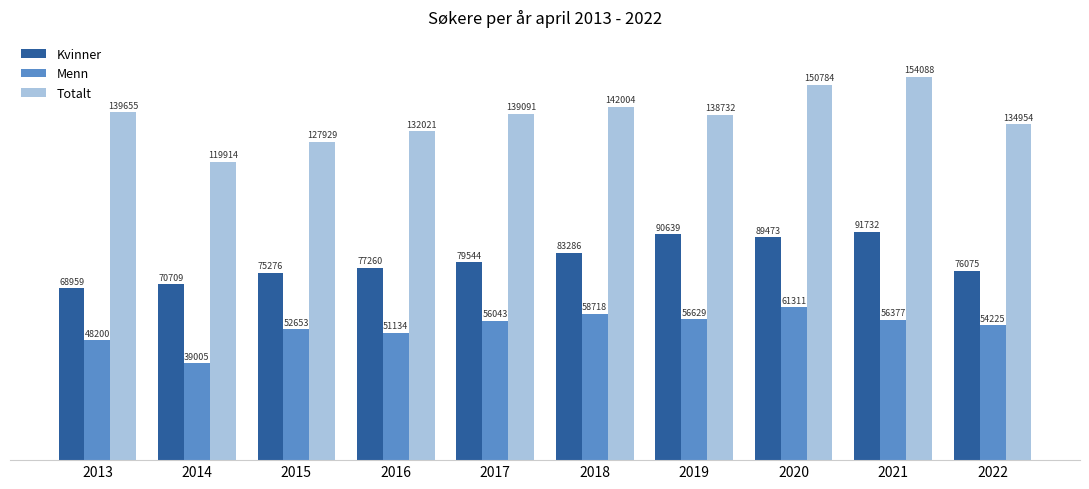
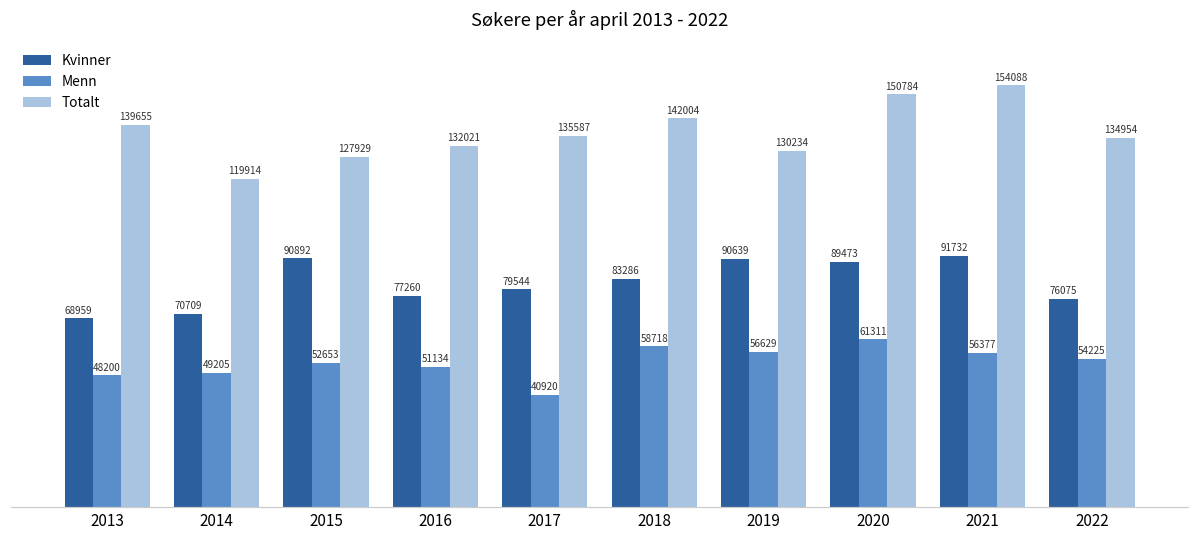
Menn, 2014: 39005 -> 49205
Kvinner, 2015: 75276 -> 90892
Menn, 2017: 56043 -> 40920
Totalt, 2017: 139091 -> 135587
Totalt, 2019: 138732 -> 130234
